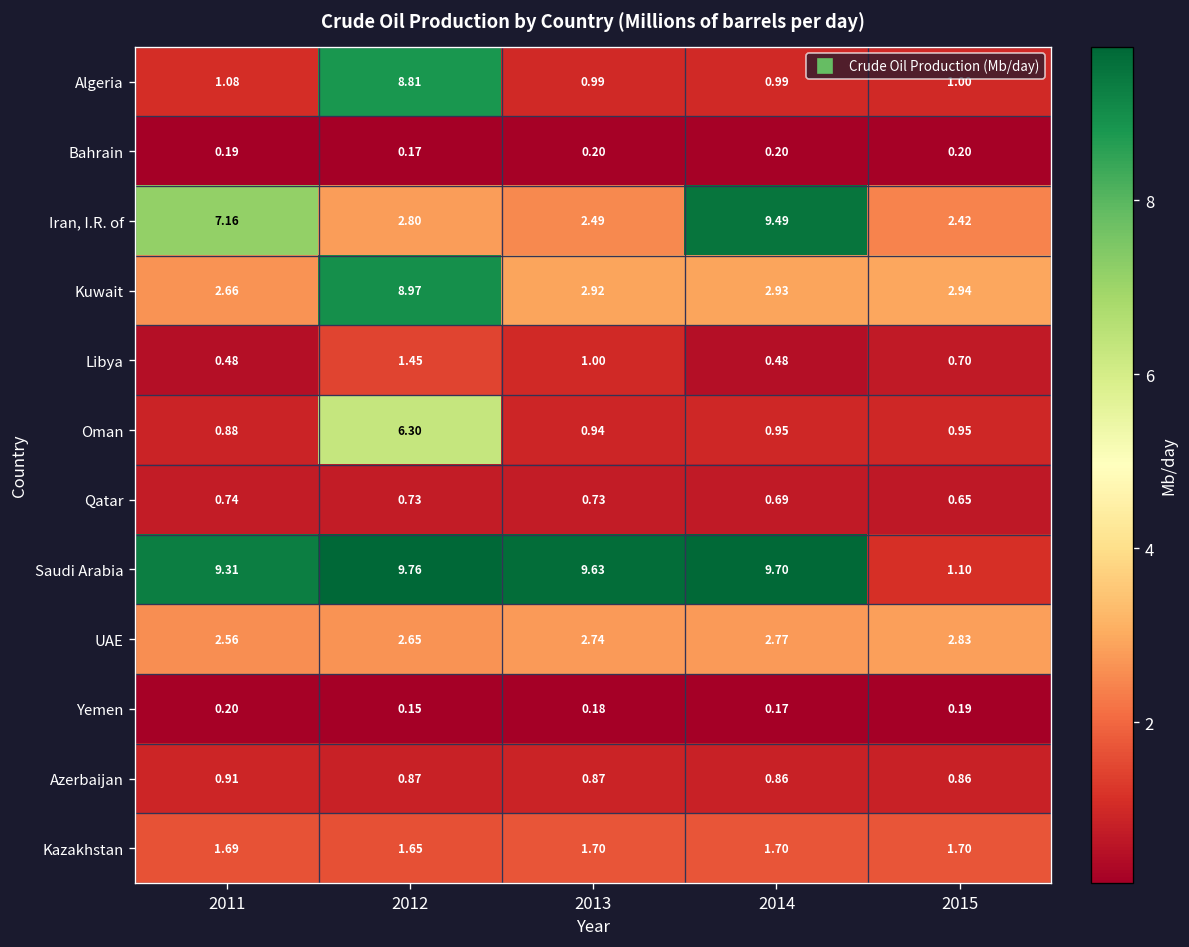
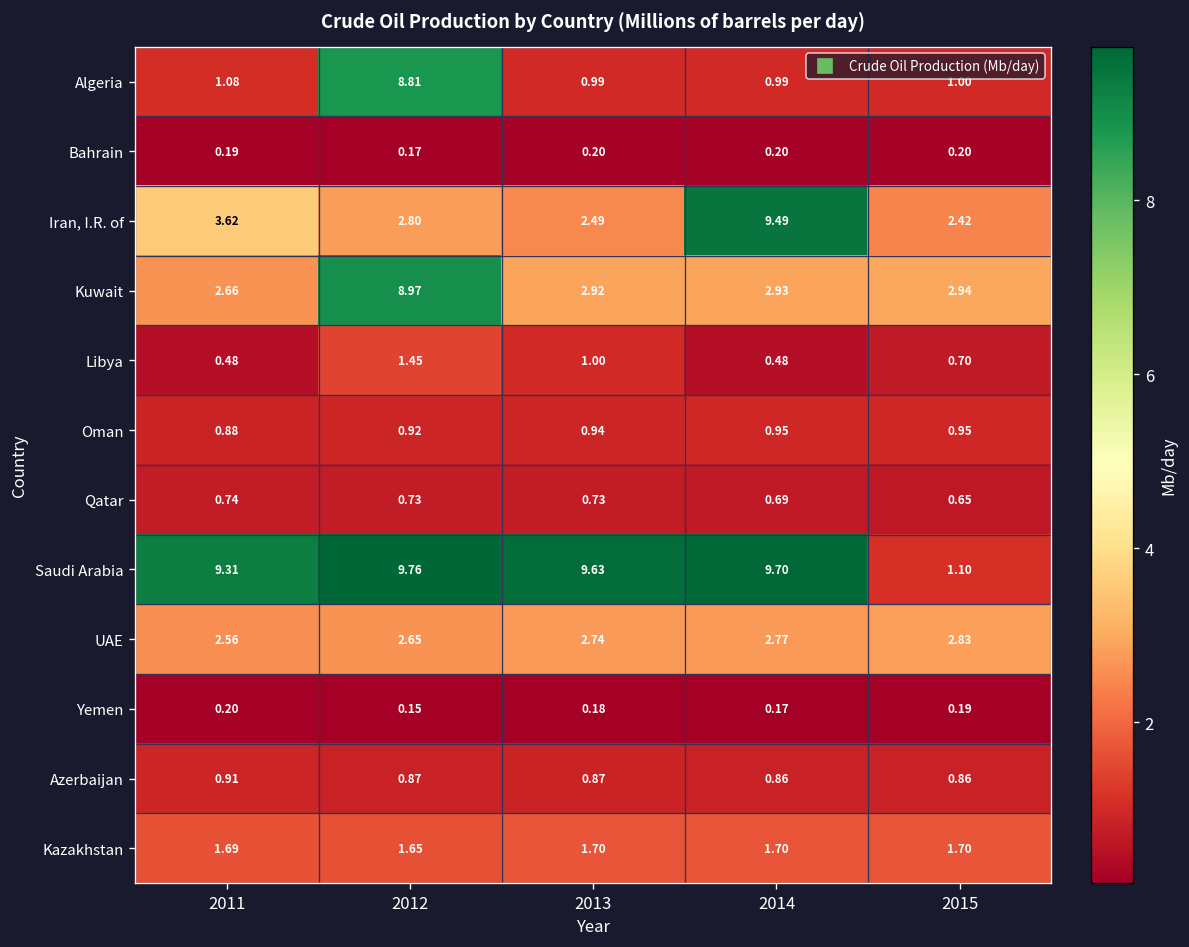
Iran, I.R. of, 2011: 7.16 -> 3.62
Oman, 2012: 6.30 -> 0.92
